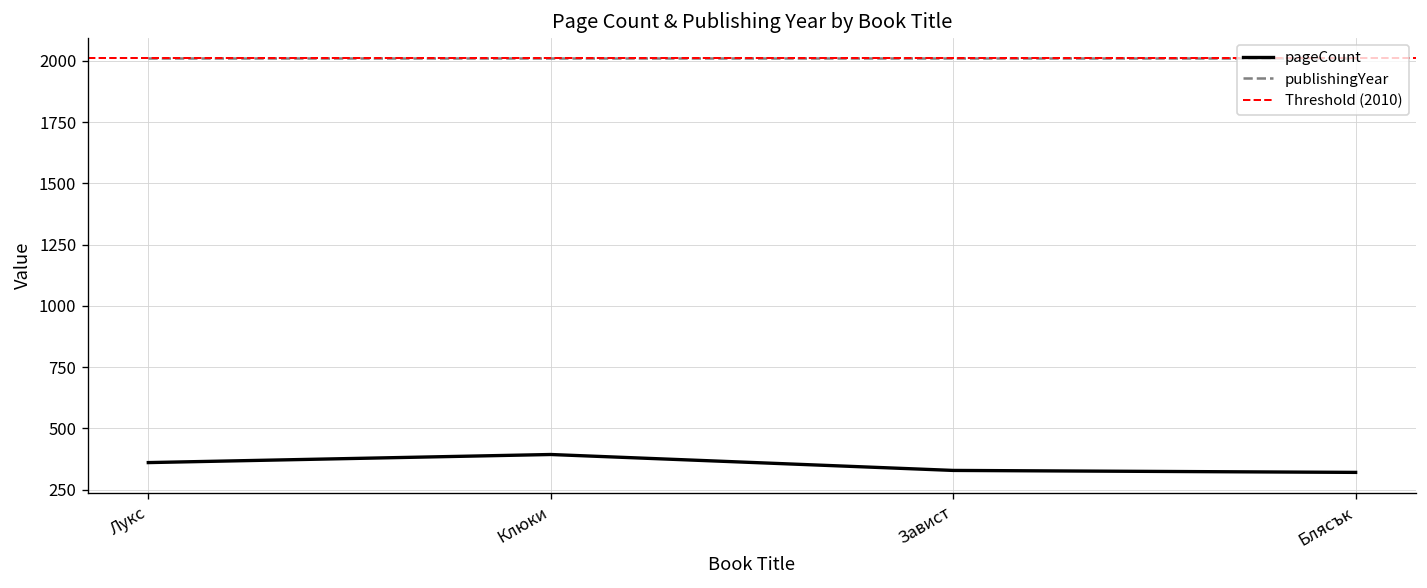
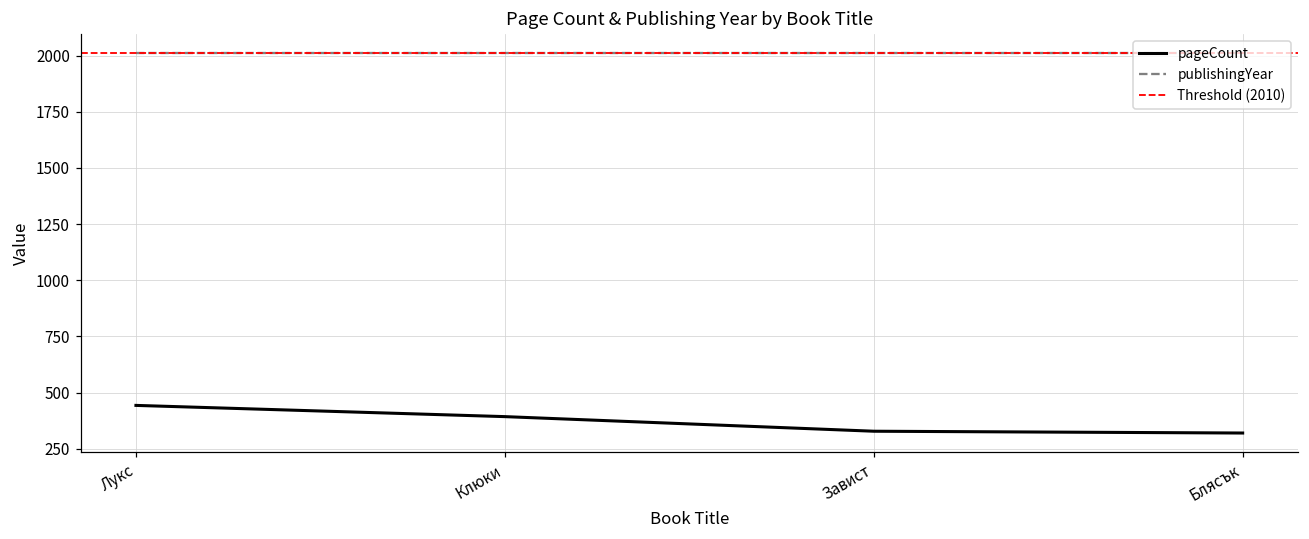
pageCount, Лукс: 360 -> 440
